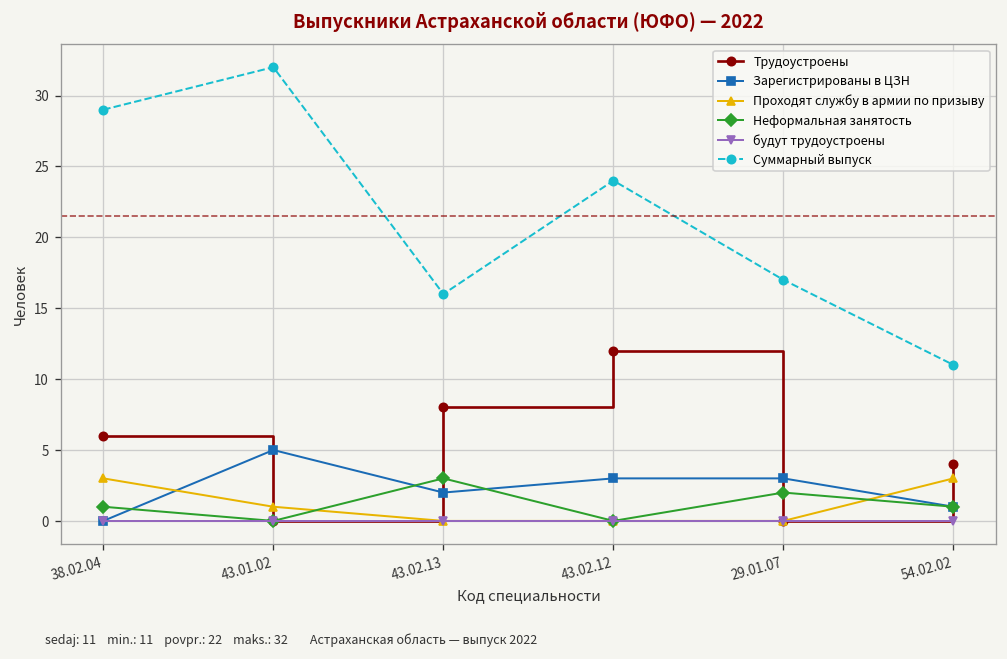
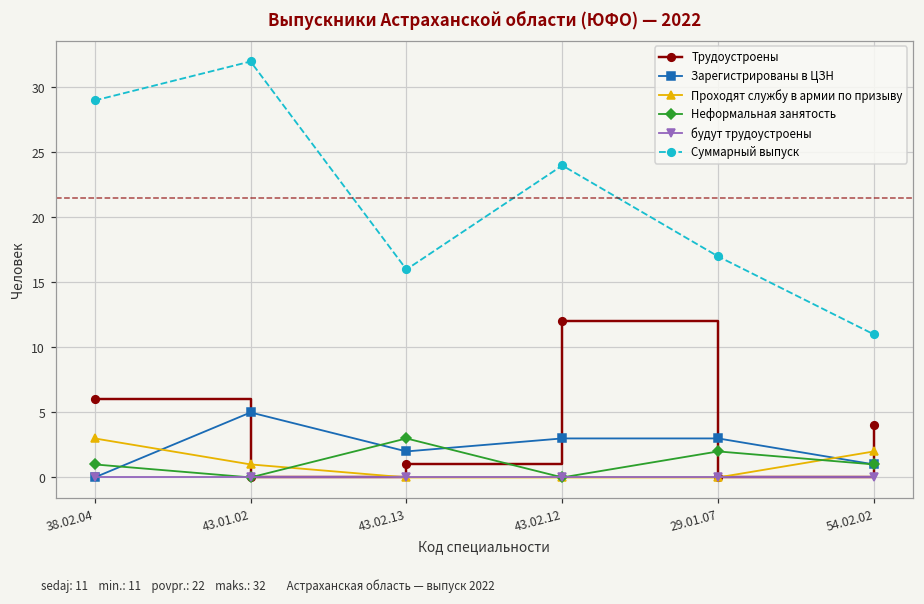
Трудоустроены, 43.02.13: 8 -> 1
Проходят службу в армии по призыву, 54.02.02: 3 -> 2
